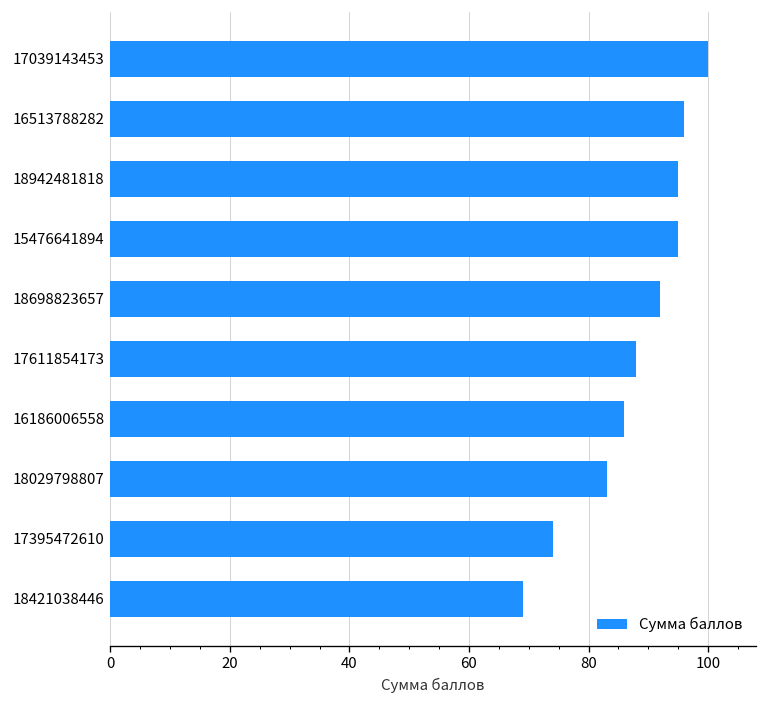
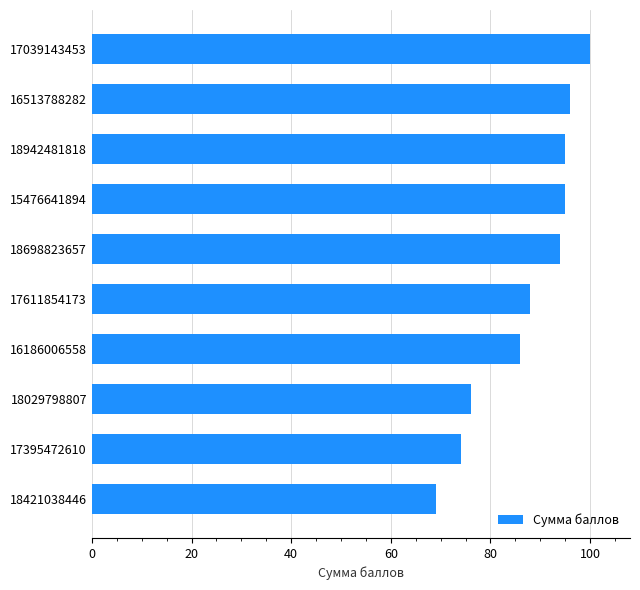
18698823657: 92 -> 94
18029798807: 83 -> 76
